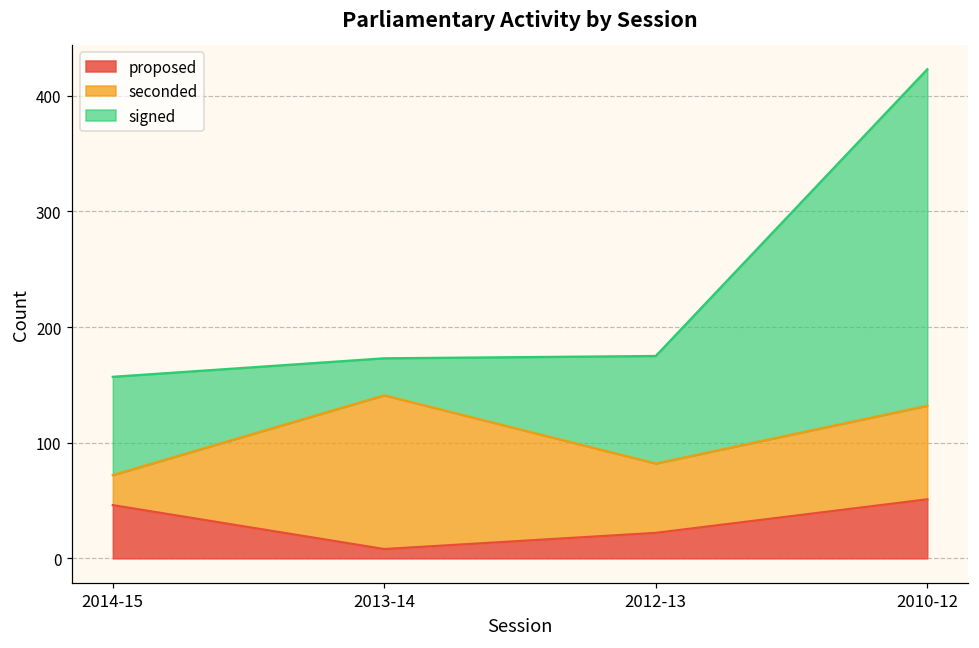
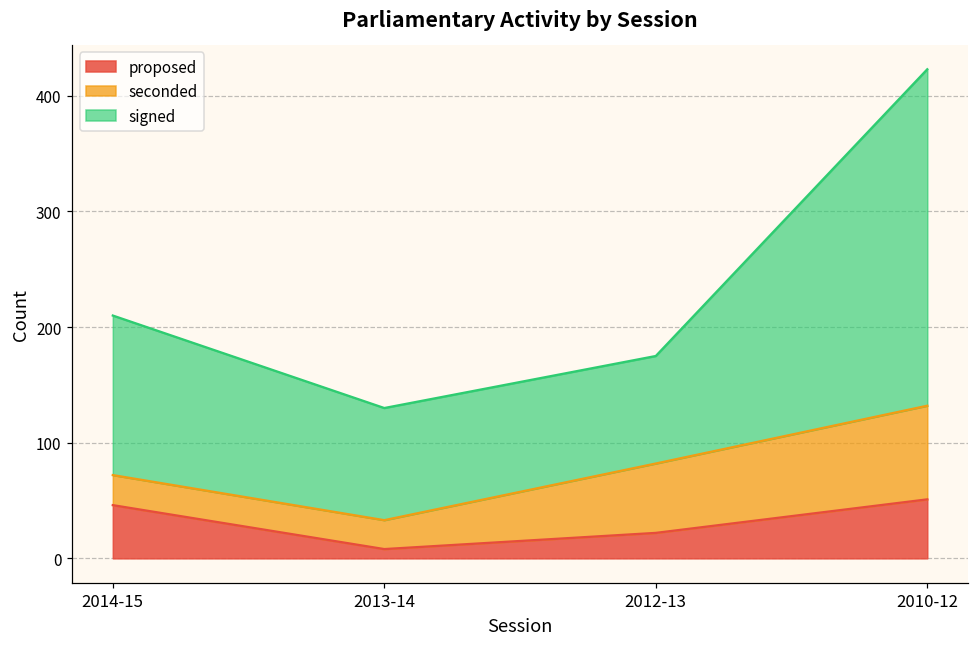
signed, 2014-15: 85 -> 138
seconded, 2013-14: 133 -> 25
signed, 2013-14: 32 -> 97
